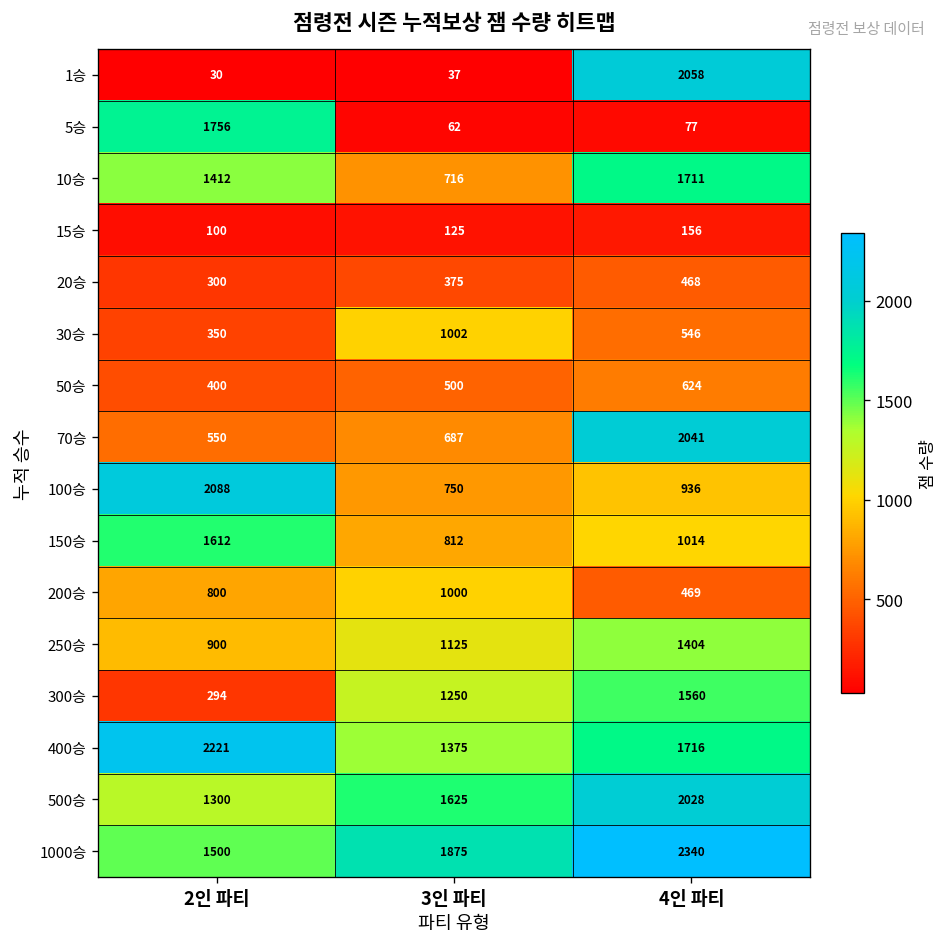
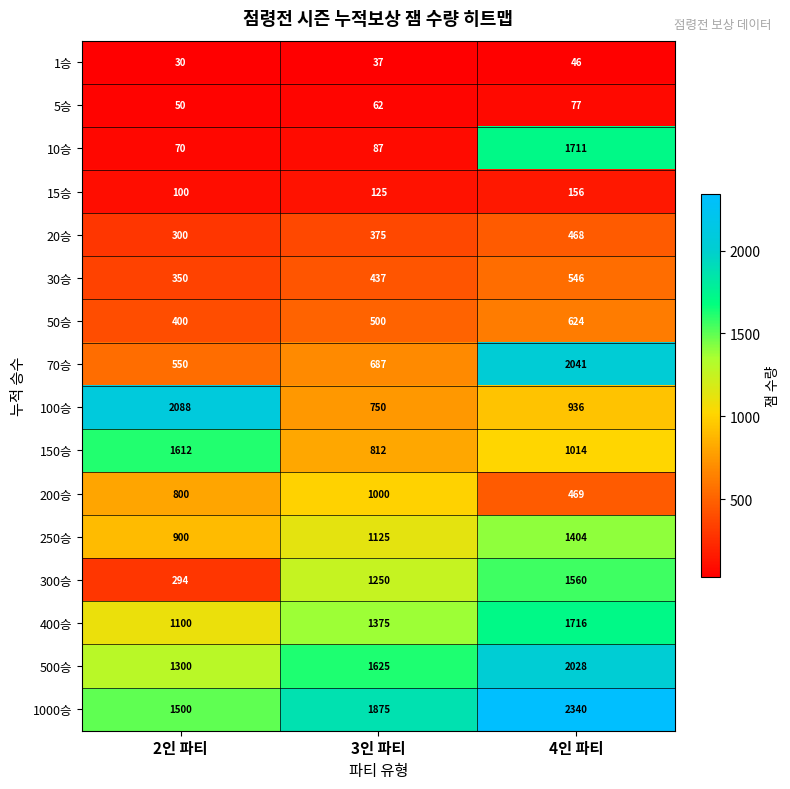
1승, 4인 파티: 2058 -> 46
5승, 2인 파티: 1756 -> 50
10승, 2인 파티: 1412 -> 70
10승, 3인 파티: 716 -> 87
30승, 3인 파티: 1002 -> 437
400승, 2인 파티: 2221 -> 1100
